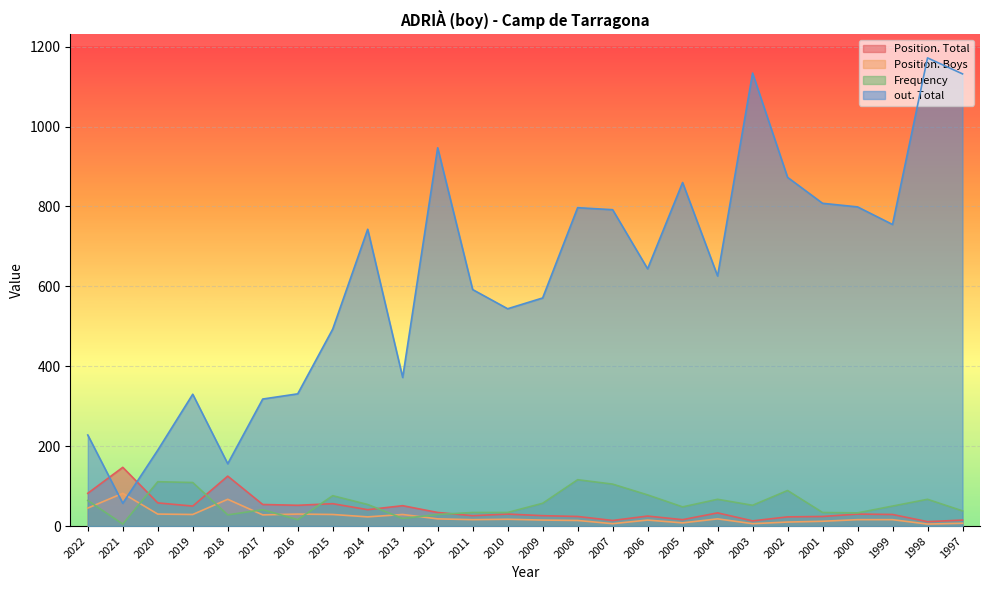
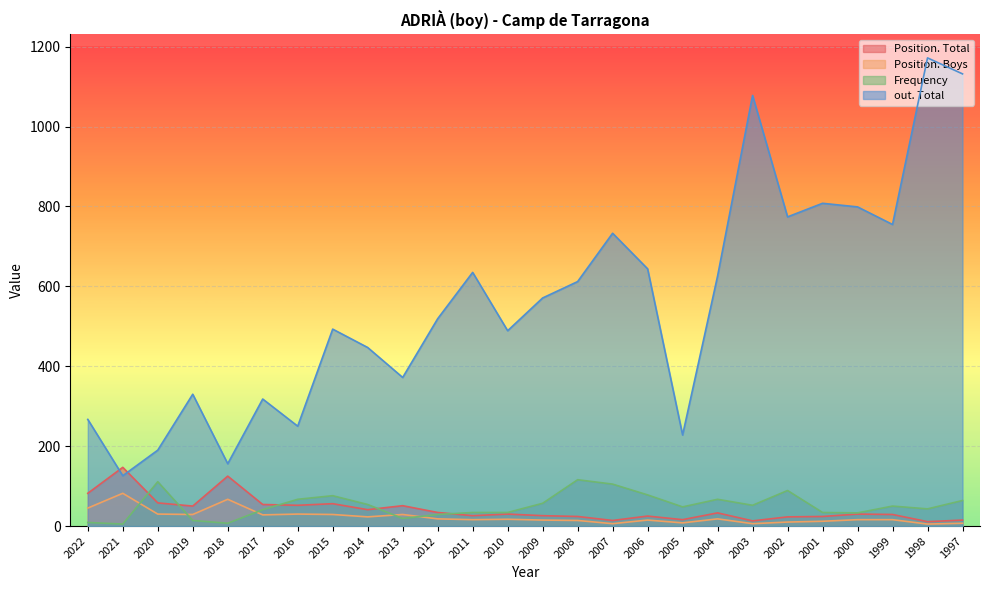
Frequency, 2022: 60 -> 10
out. Total, 2022: 230 -> 270
out. Total, 2021: 60 -> 130
Frequency, 2019: 110 -> 10
Frequency, 2018: 30 -> 10
Frequency, 2016: 20 -> 70
out. Total, 2016: 330 -> 250
out. Total, 2014: 740 -> 450
out. Total, 2012: 950 -> 520
out. Total, 2011: 590 -> 640
out. Total, 2010: 540 -> 490
out. Total, 2008: 800 -> 610
out. Total, 2007: 790 -> 730
out. Total, 2005: 860 -> 230
out. Total, 2003: 1130 -> 1080
out. Total, 2002: 870 -> 770
Frequency, 1998: 70 -> 40
Frequency, 1997: 40 -> 60
